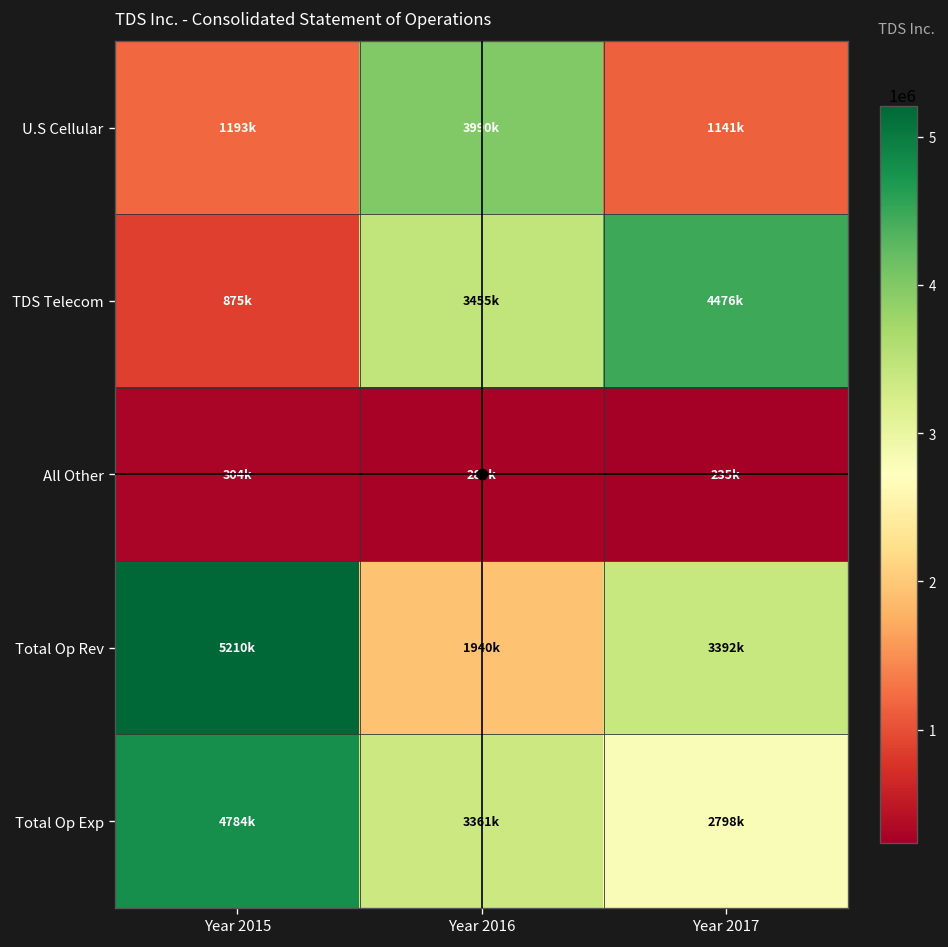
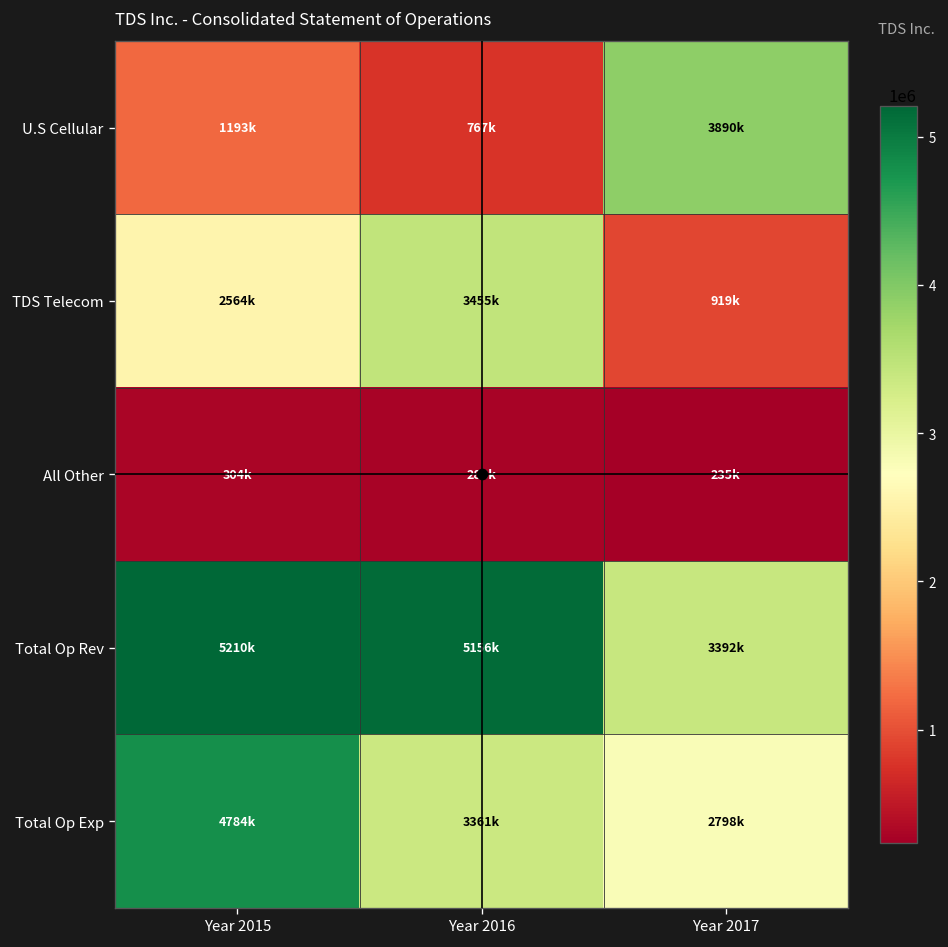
U.S Cellular, Year 2016: 3990k -> 767k
U.S Cellular, Year 2017: 1141k -> 3890k
TDS Telecom, Year 2015: 875k -> 2564k
TDS Telecom, Year 2017: 4476k -> 919k
Total Op Rev, Year 2016: 1940k -> 5156k
